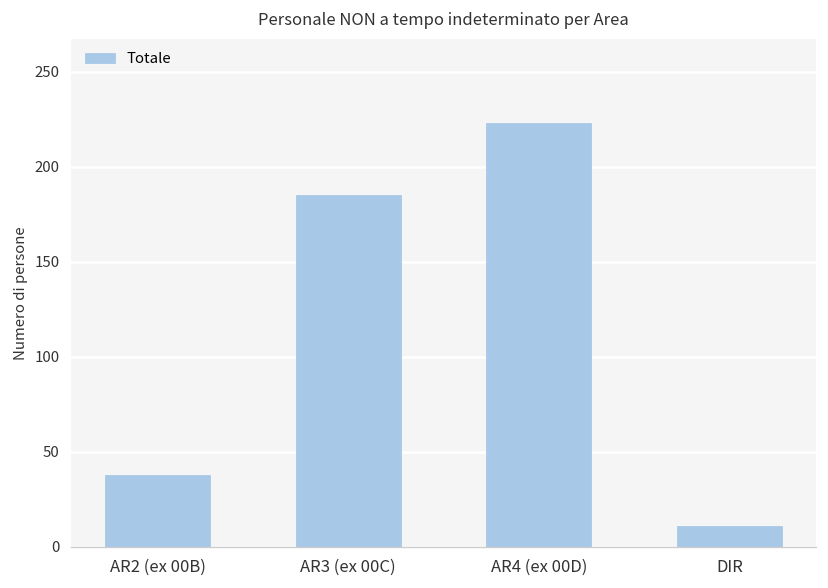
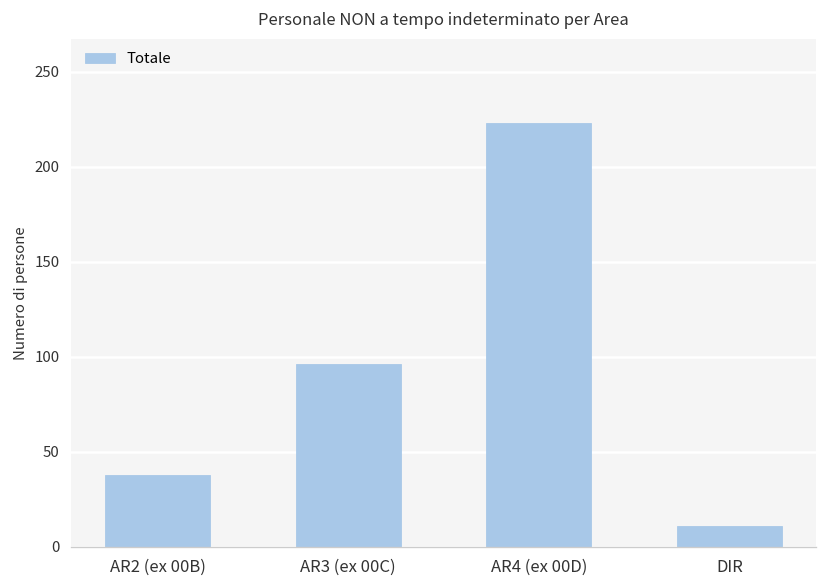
AR3 (ex 00C): 185 -> 96
